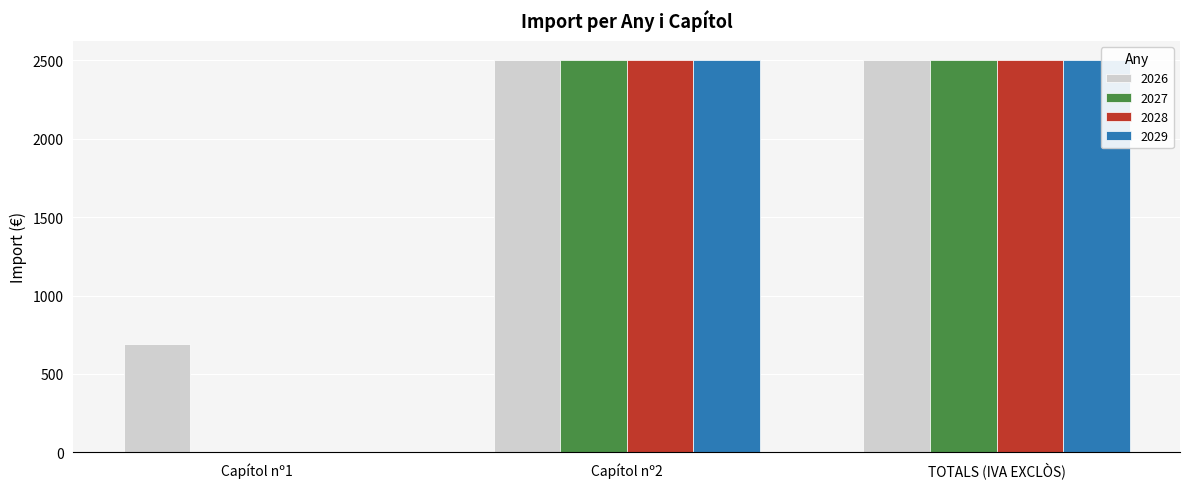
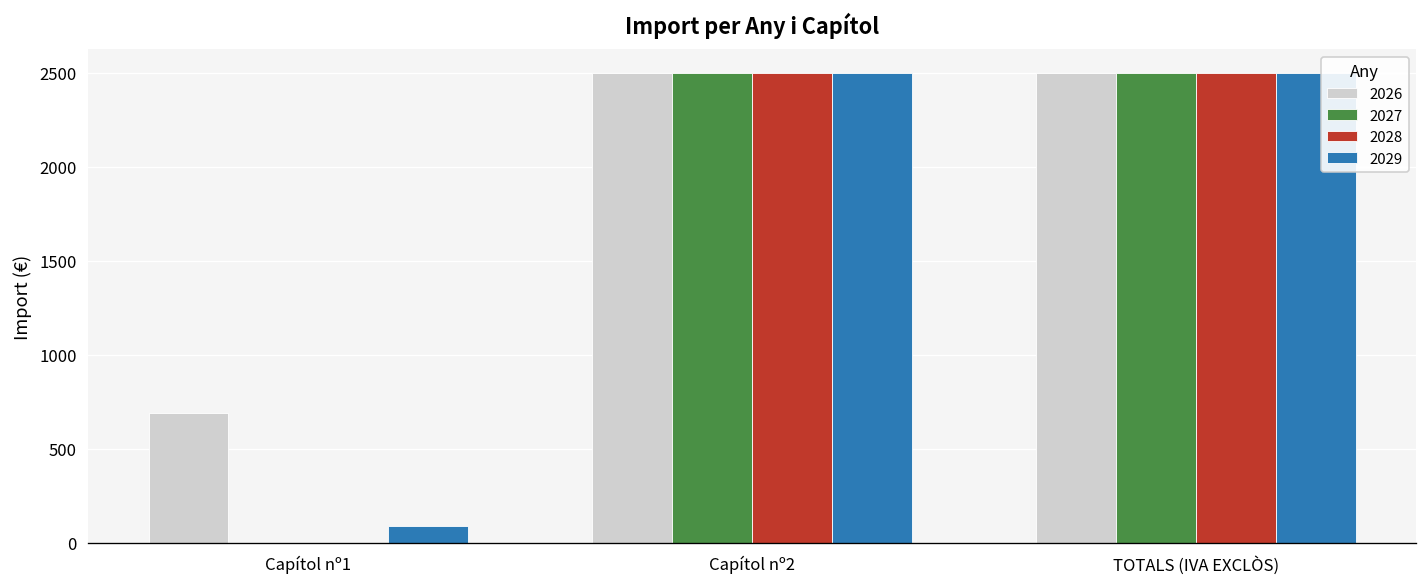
2029, Capítol nº1: 0 -> 90
